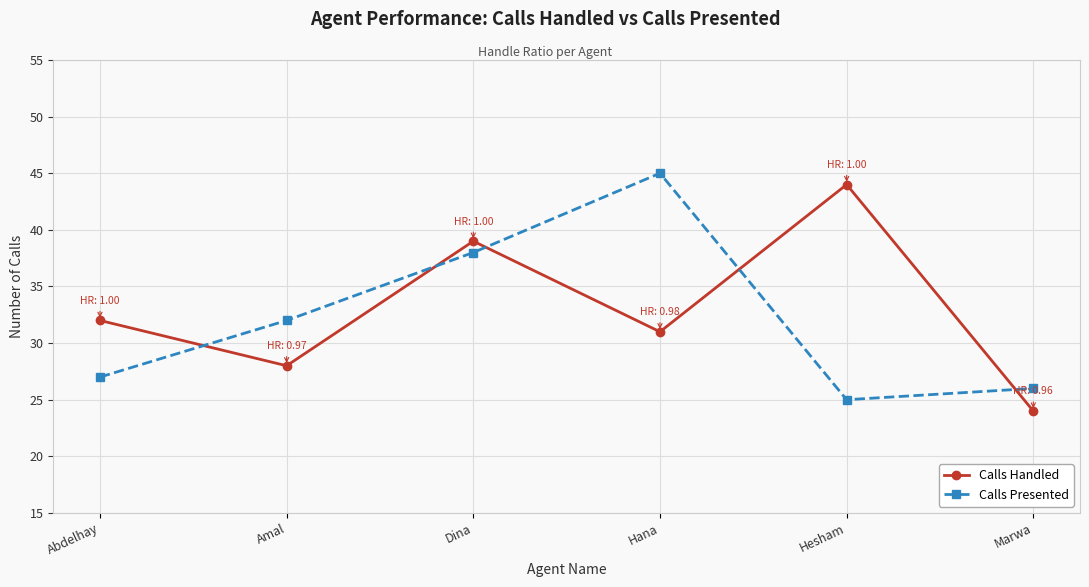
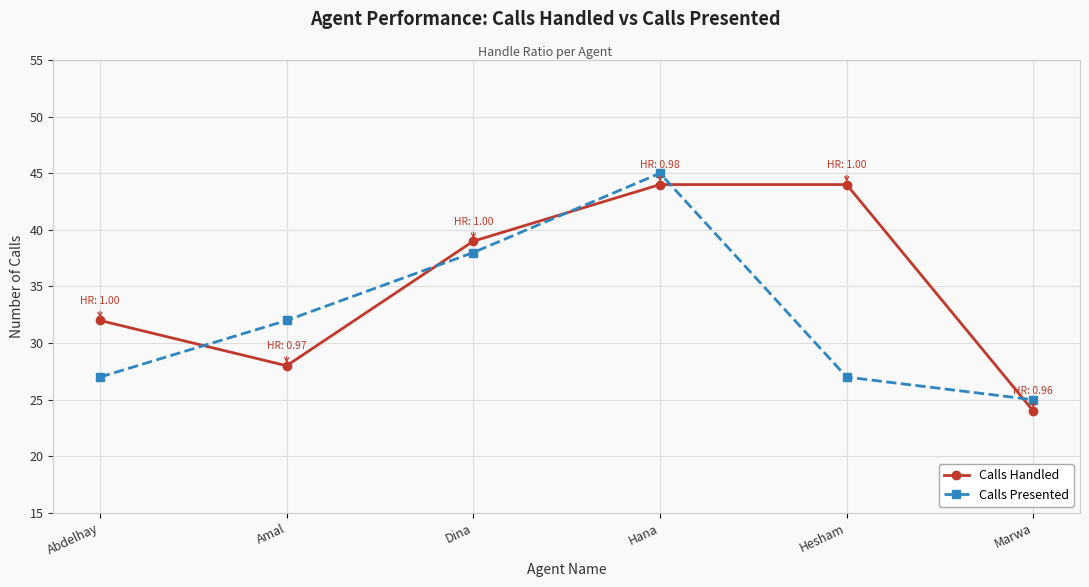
Calls Handled, Hana: 31 -> 44
Calls Presented, Hesham: 25 -> 27
Calls Presented, Marwa: 26 -> 25
